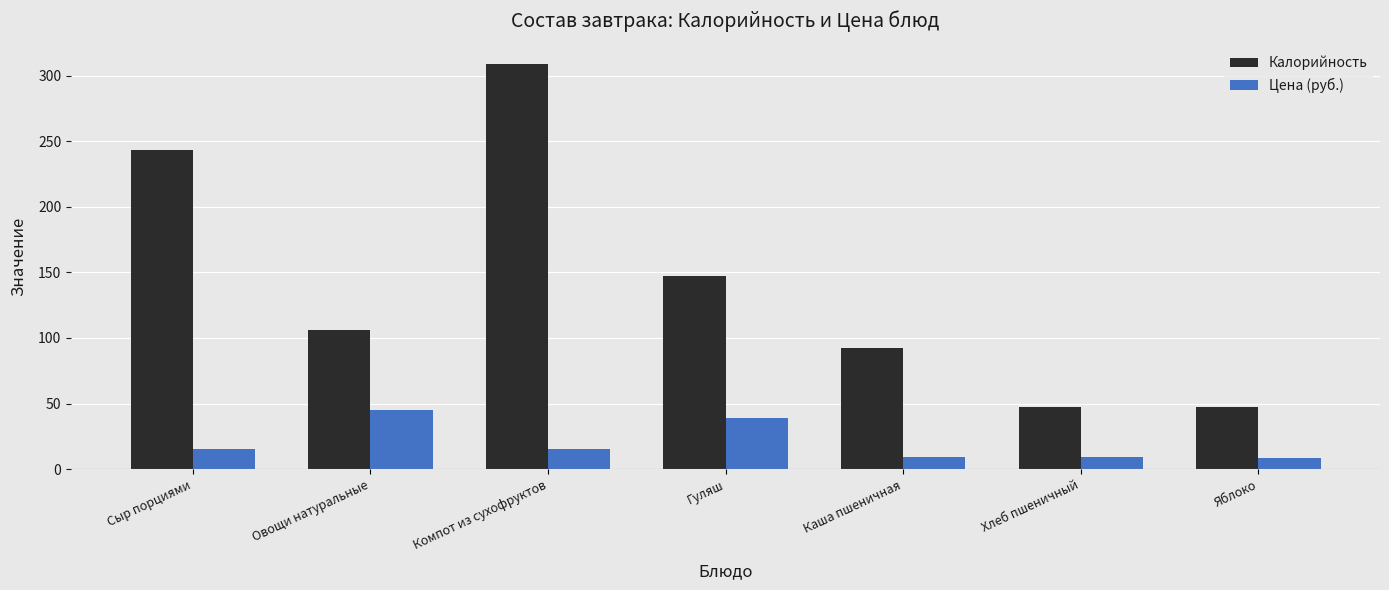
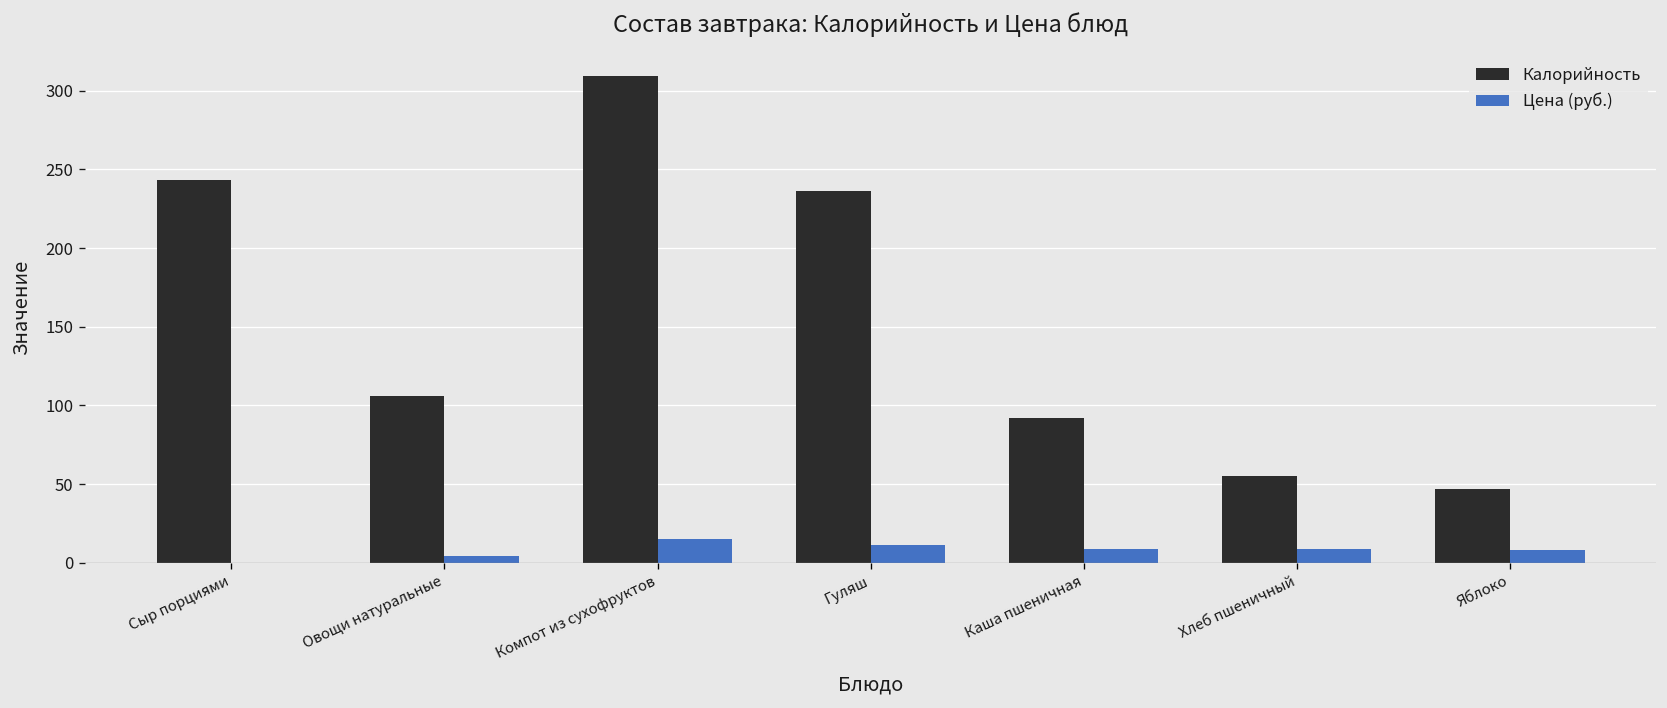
Цена (руб.), Сыр порциями: 15 -> 0
Цена (руб.), Овощи натуральные: 45 -> 4
Калорийность, Гуляш: 147 -> 236
Цена (руб.), Гуляш: 39 -> 12
Калорийность, Хлеб пшеничный: 47 -> 55
